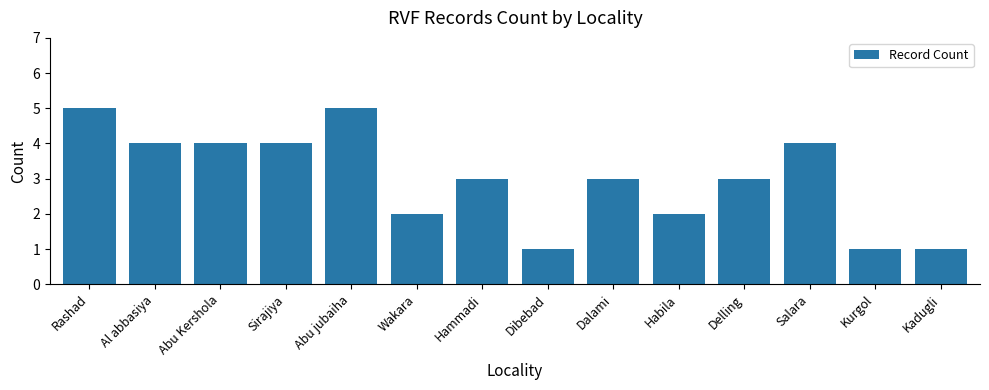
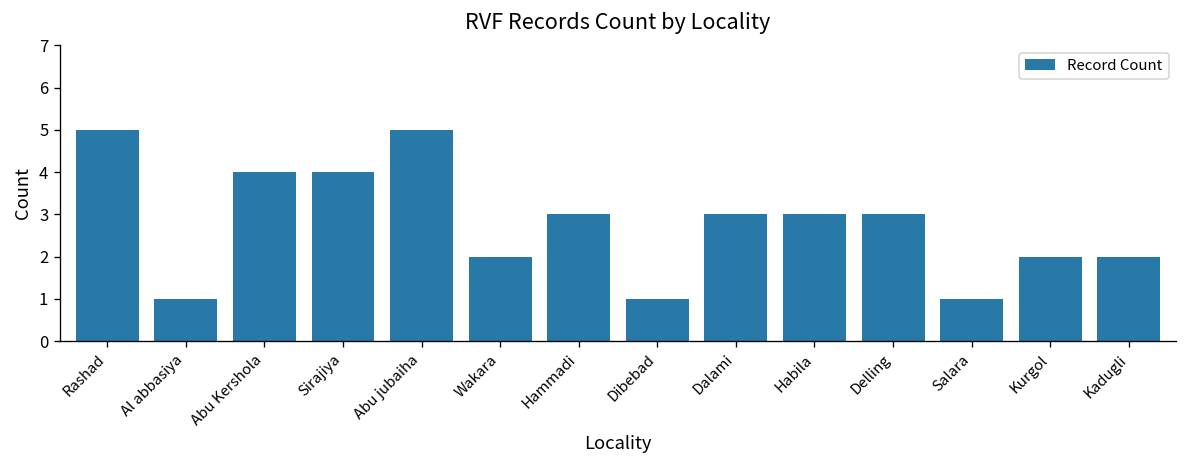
Al abbasiya: 4 -> 1
Habila: 2 -> 3
Salara: 4 -> 1
Kurgol: 1 -> 2
Kadugli: 1 -> 2
